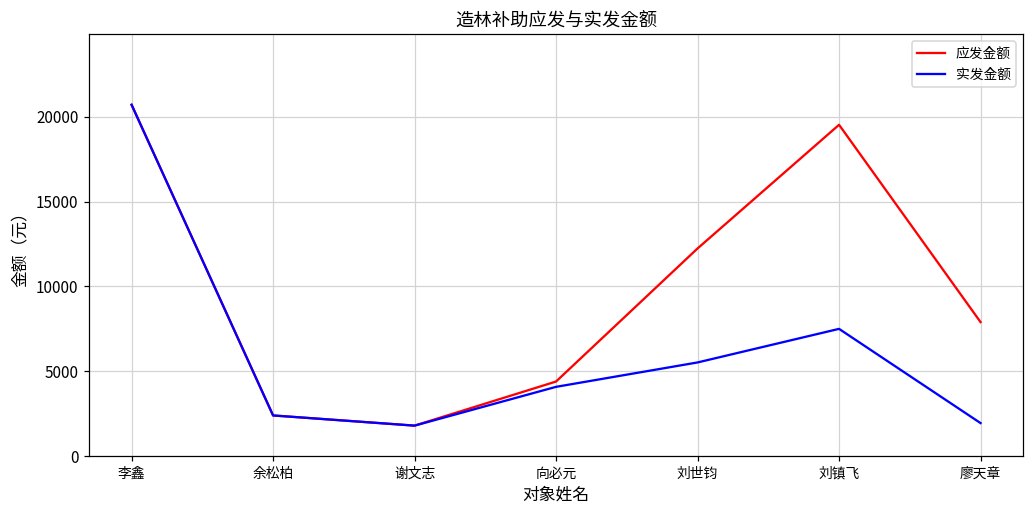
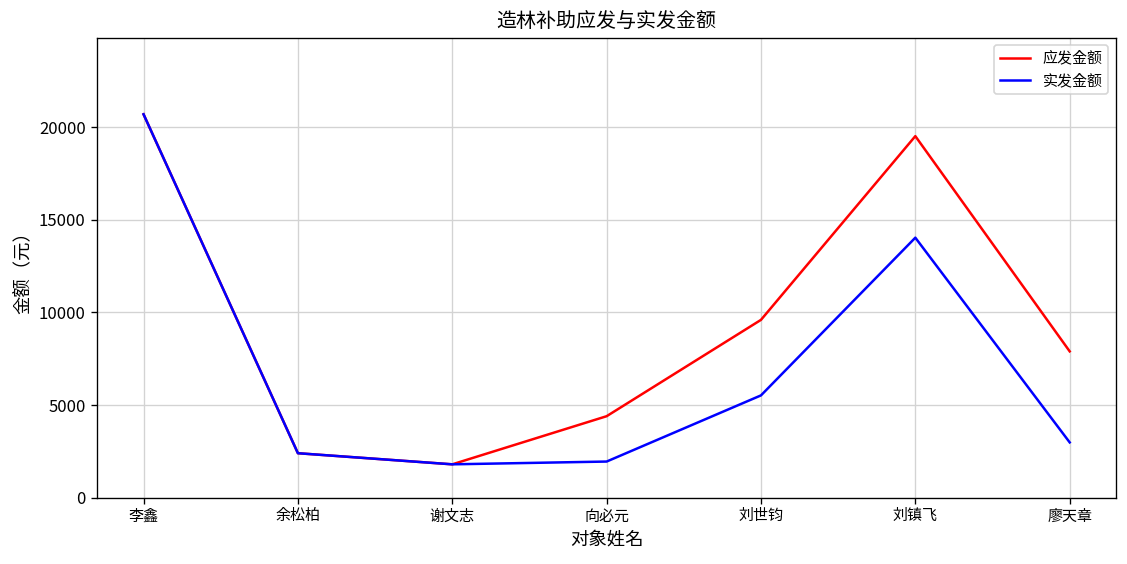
实发金额, 向必元: 4100 -> 2000
应发金额, 刘世钧: 12200 -> 9600
实发金额, 刘镇飞: 7500 -> 14000
实发金额, 廖天章: 2000 -> 3000
